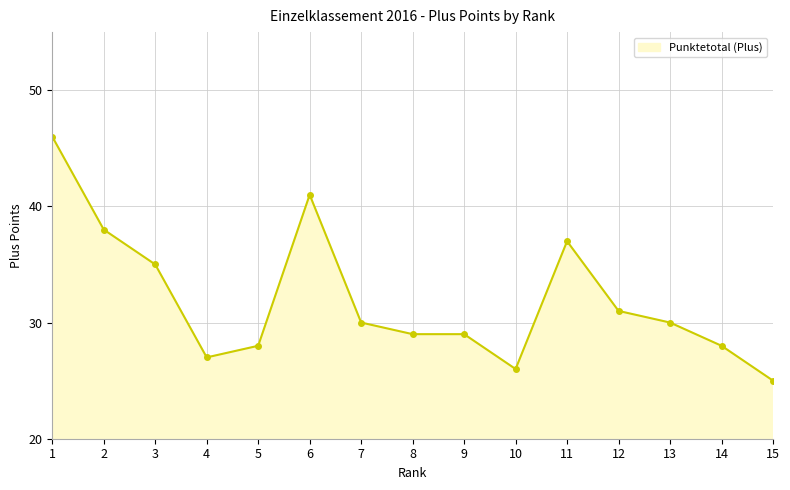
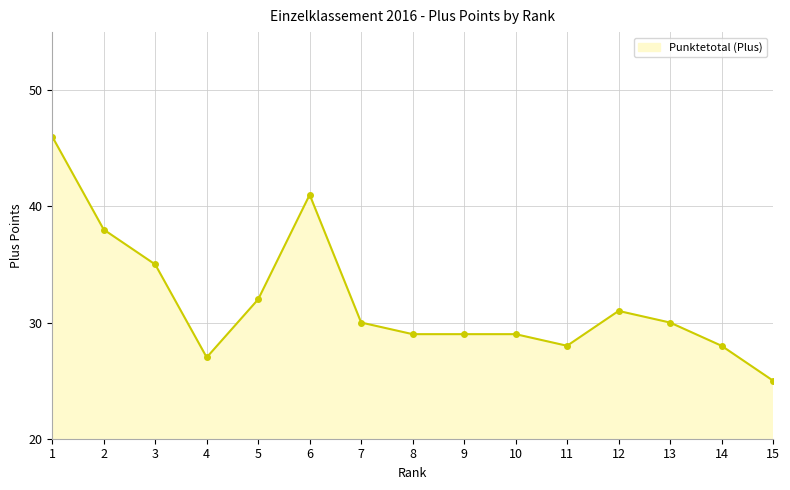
5: 28 -> 32
10: 26 -> 29
11: 37 -> 28
